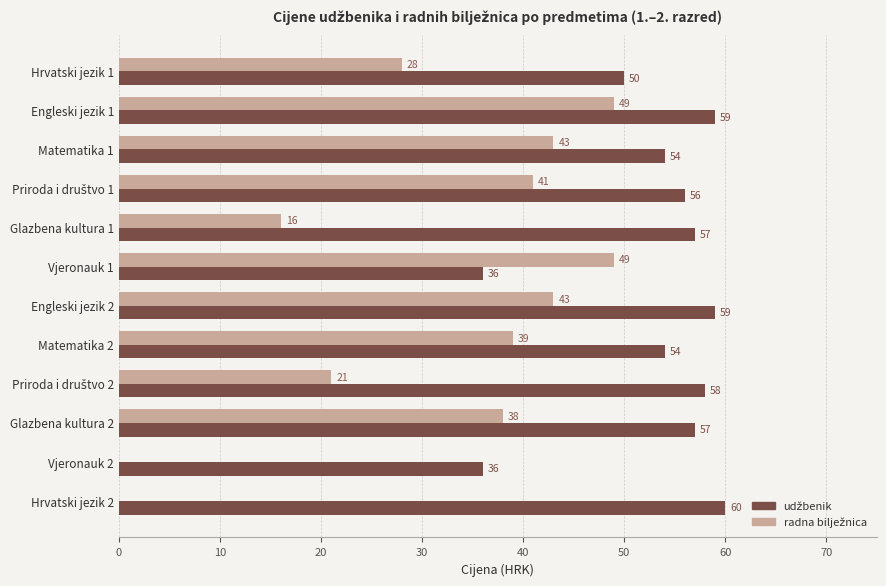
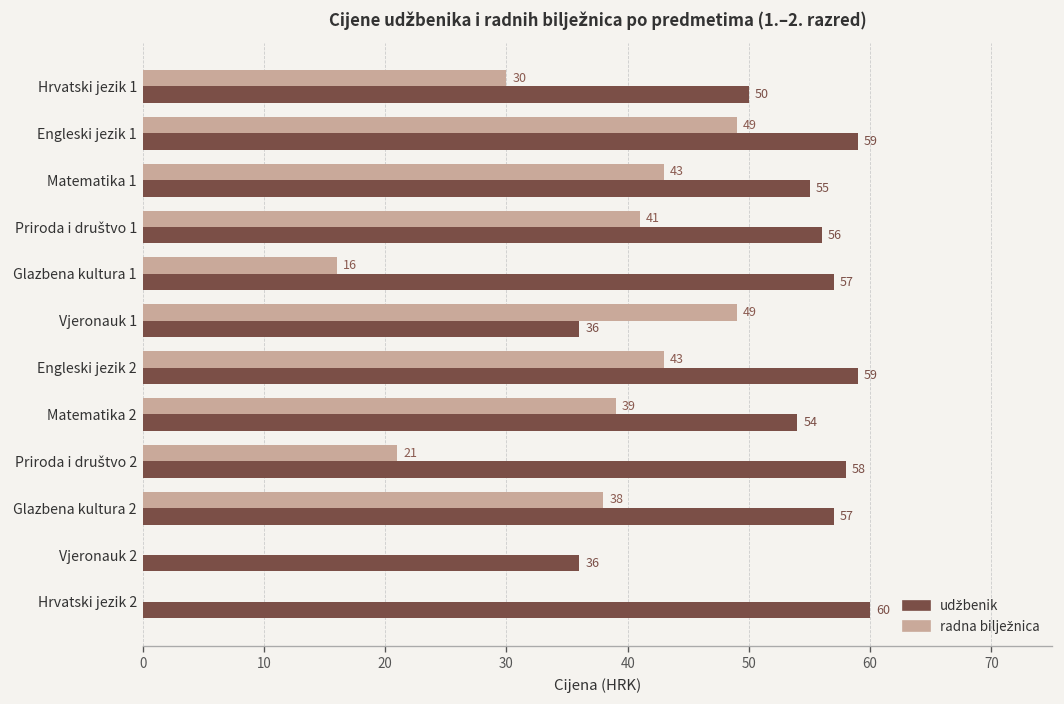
radna bilježnica, Hrvatski jezik 1: 28 -> 30
udžbenik, Matematika 1: 54 -> 55
